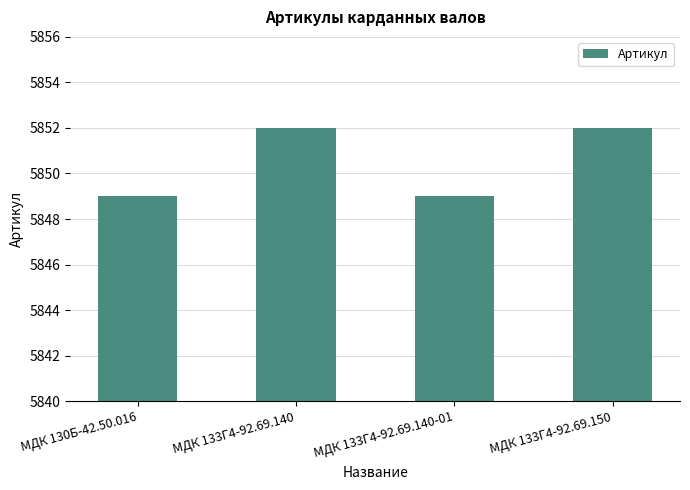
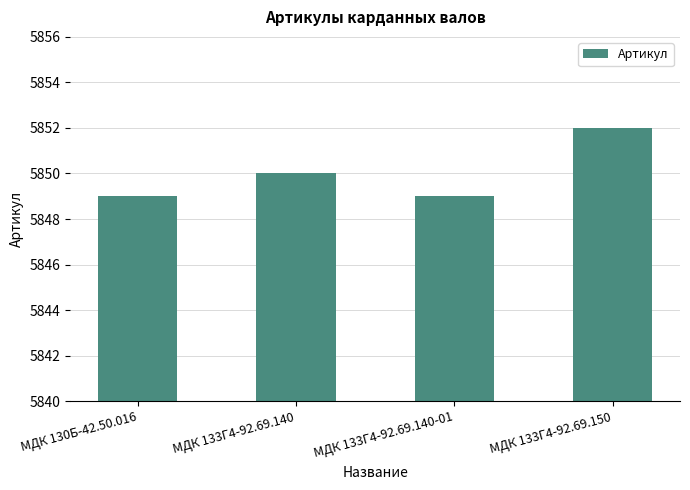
МДК 133Г4-92.69.140: 5852 -> 5850
